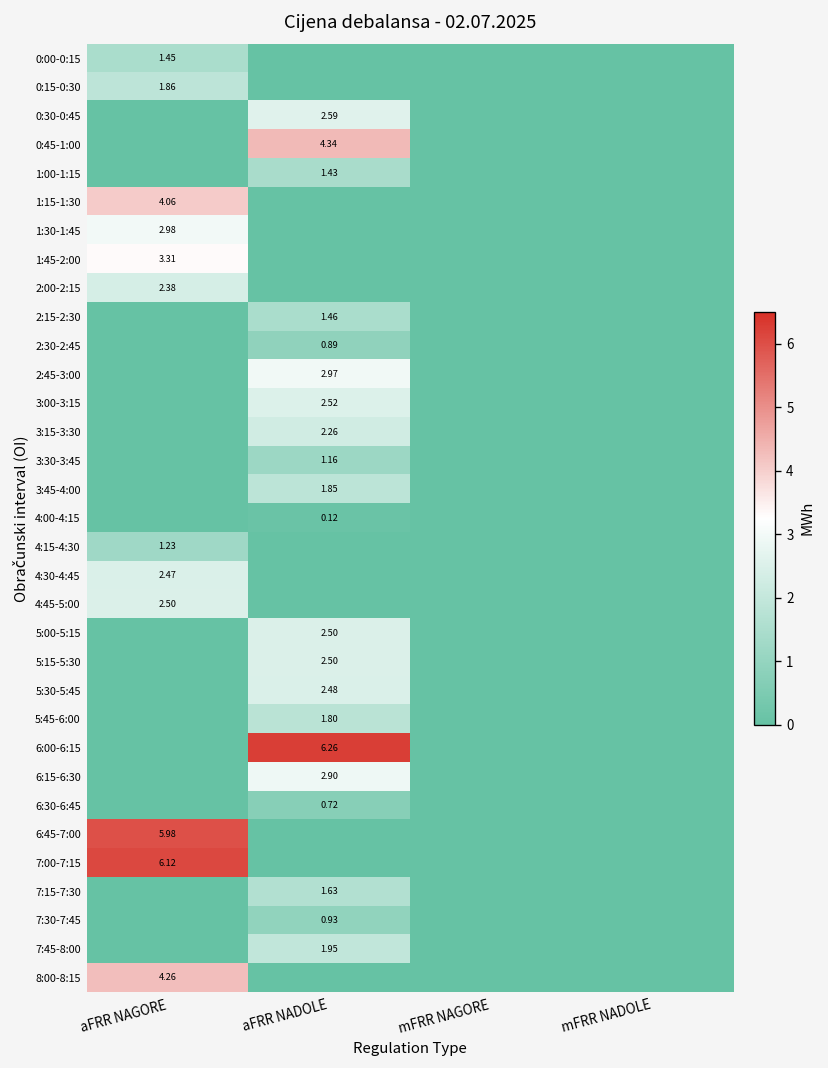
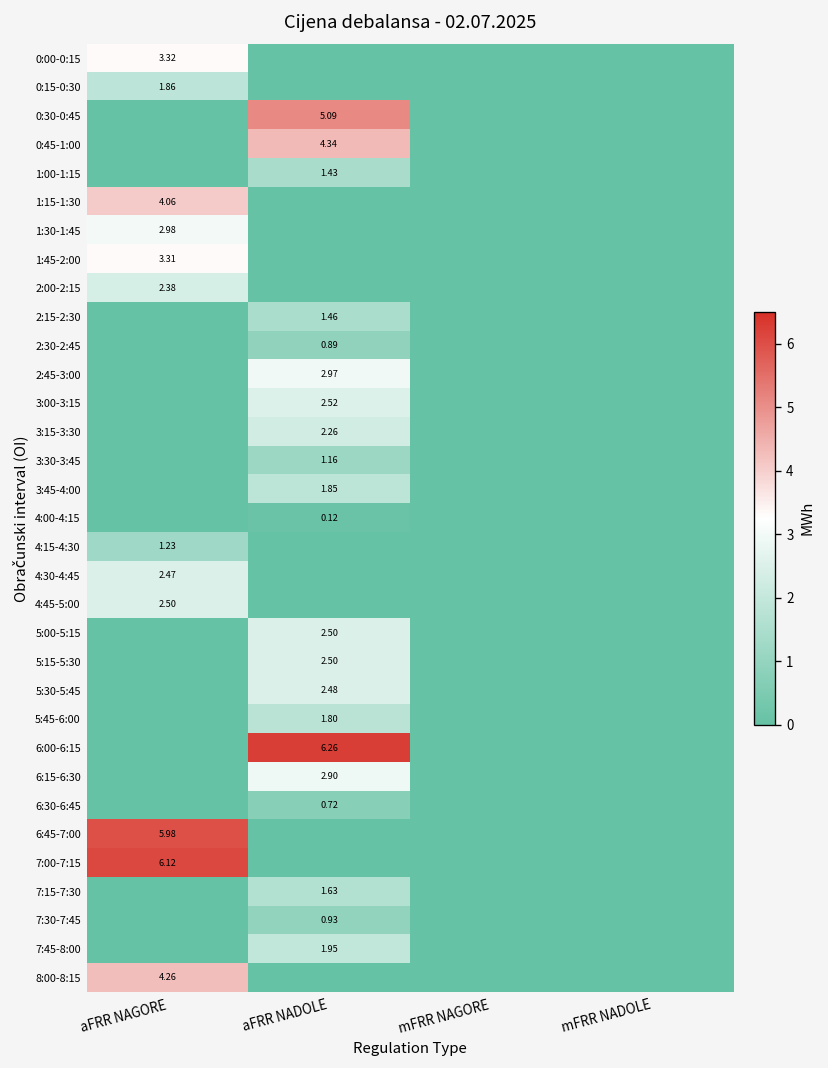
0:00-0:15, aFRR NAGORE: 1.45 -> 3.32
0:30-0:45, aFRR NADOLE: 2.59 -> 5.09
